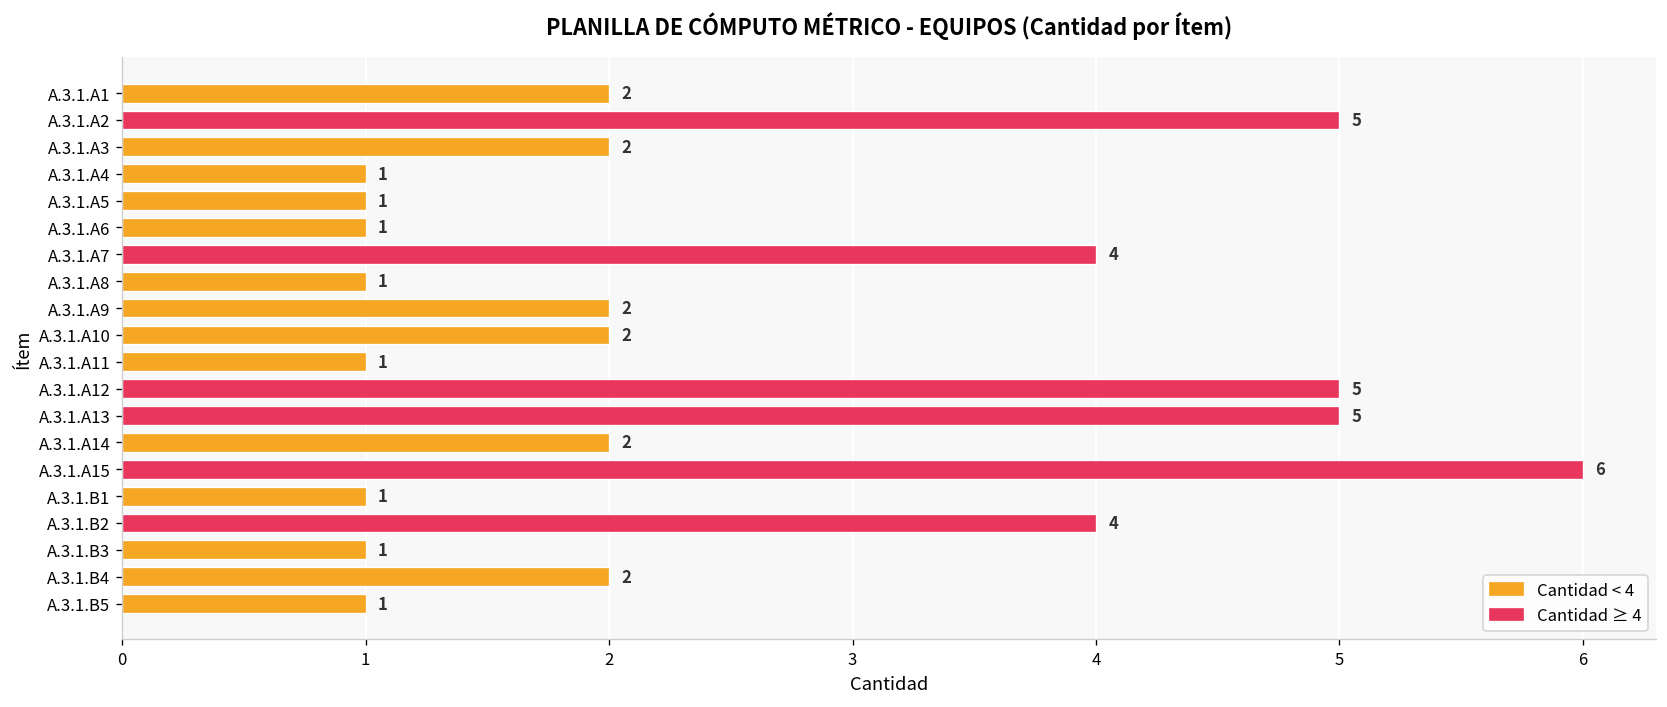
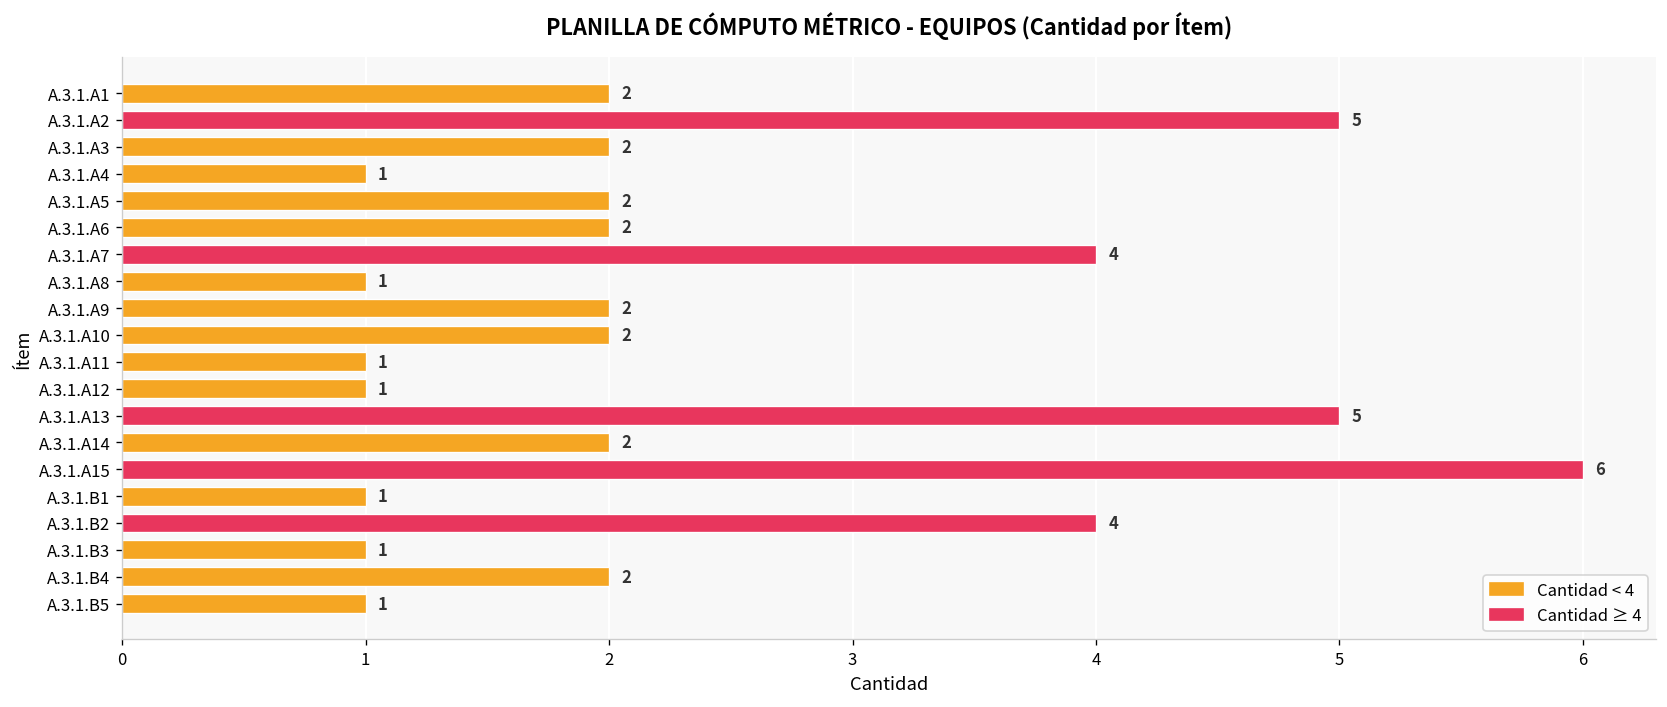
A.3.1.A5: 1 -> 2
A.3.1.A6: 1 -> 2
A.3.1.A12: 5 -> 1
